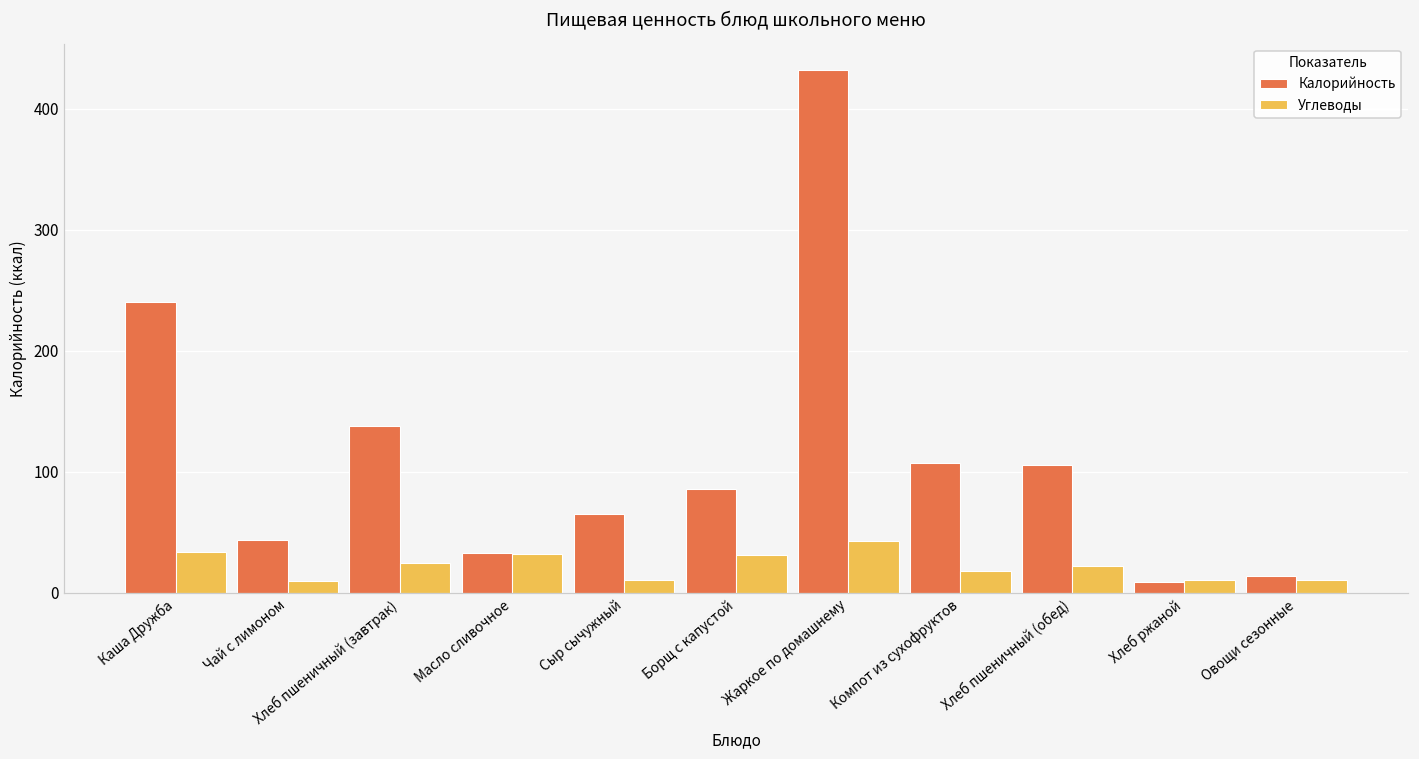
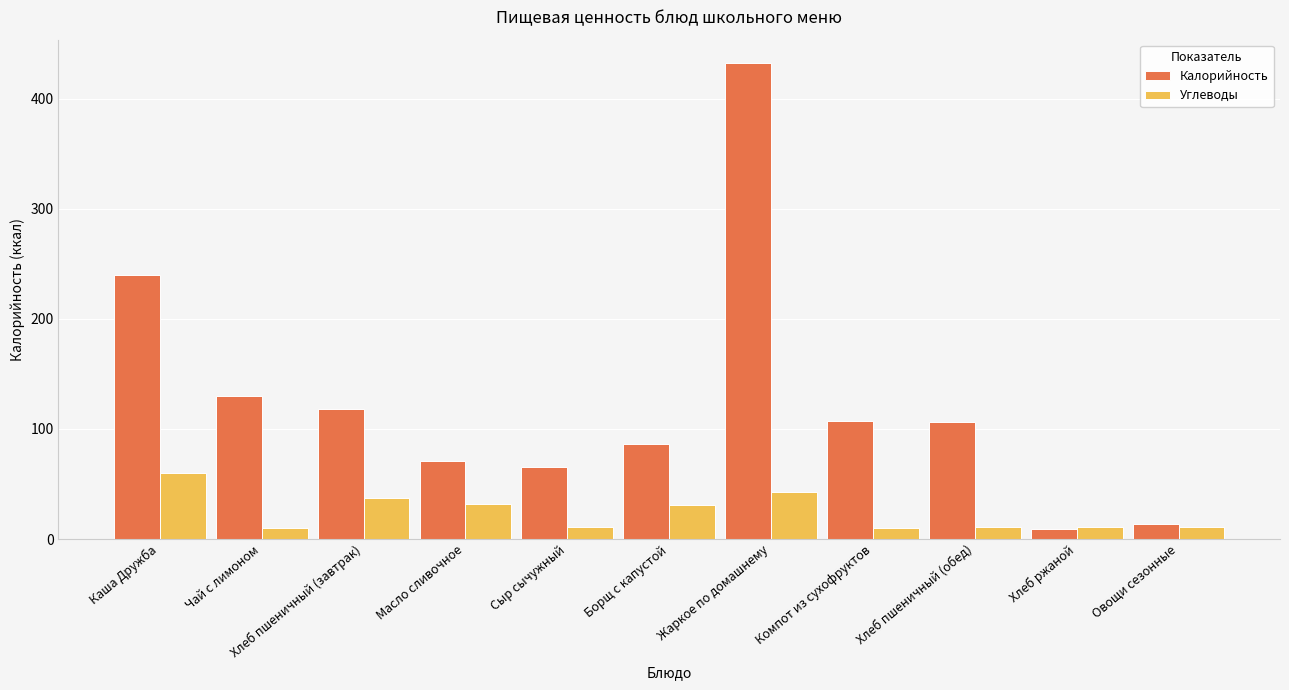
Углеводы, Каша Дружба: 34 -> 60
Калорийность, Чай с лимоном: 44 -> 130
Калорийность, Хлеб пшеничный (завтрак): 138 -> 118
Углеводы, Хлеб пшеничный (завтрак): 25 -> 37
Калорийность, Масло сливочное: 33 -> 71
Углеводы, Компот из сухофруктов: 18 -> 10
Углеводы, Хлеб пшеничный (обед): 22 -> 11
